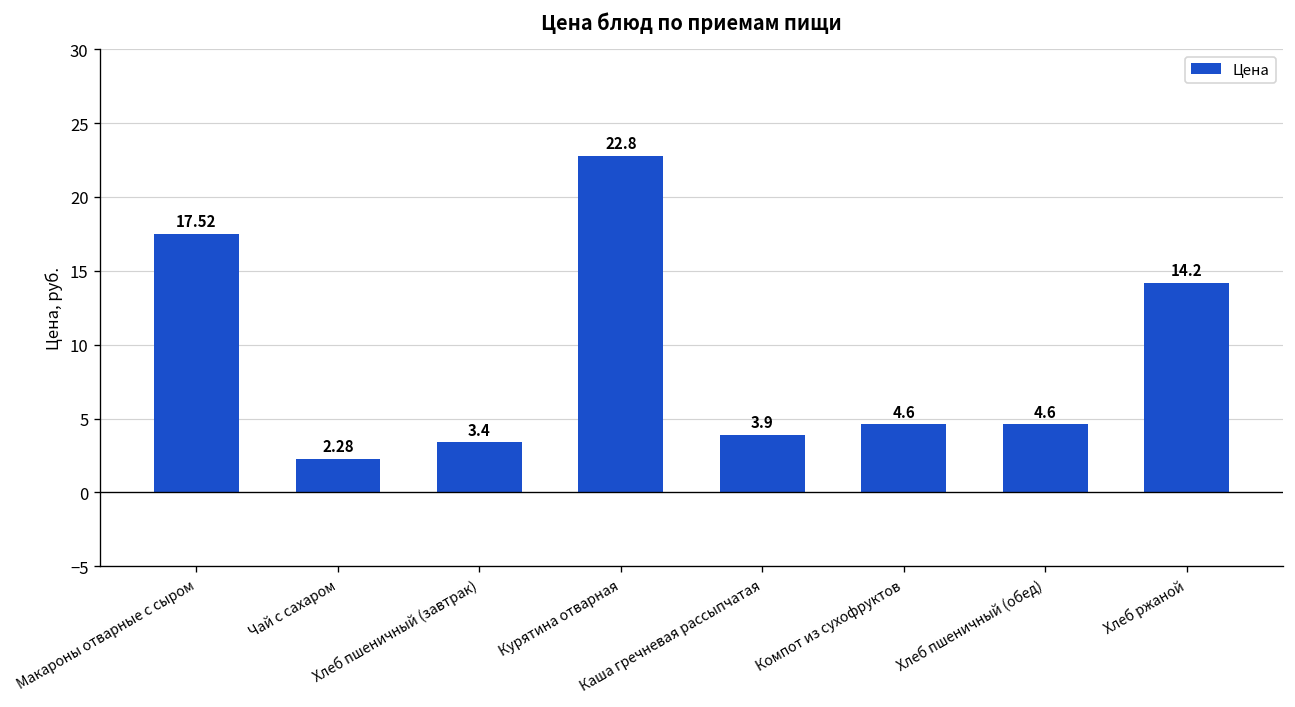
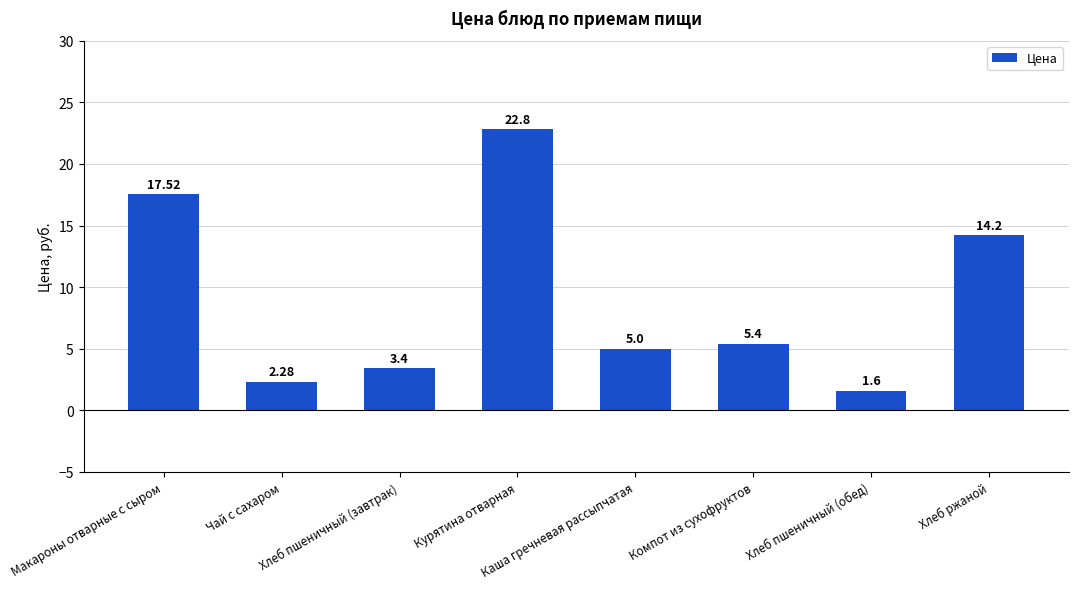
Каша гречневая рассыпчатая: 3.9 -> 5.0
Компот из сухофруктов: 4.6 -> 5.4
Хлеб пшеничный (обед): 4.6 -> 1.6
